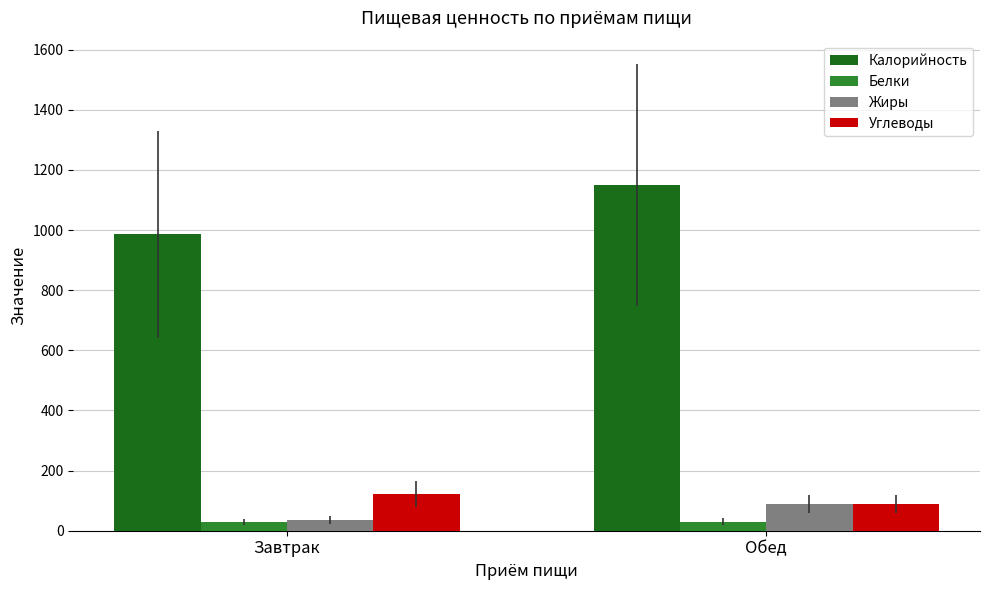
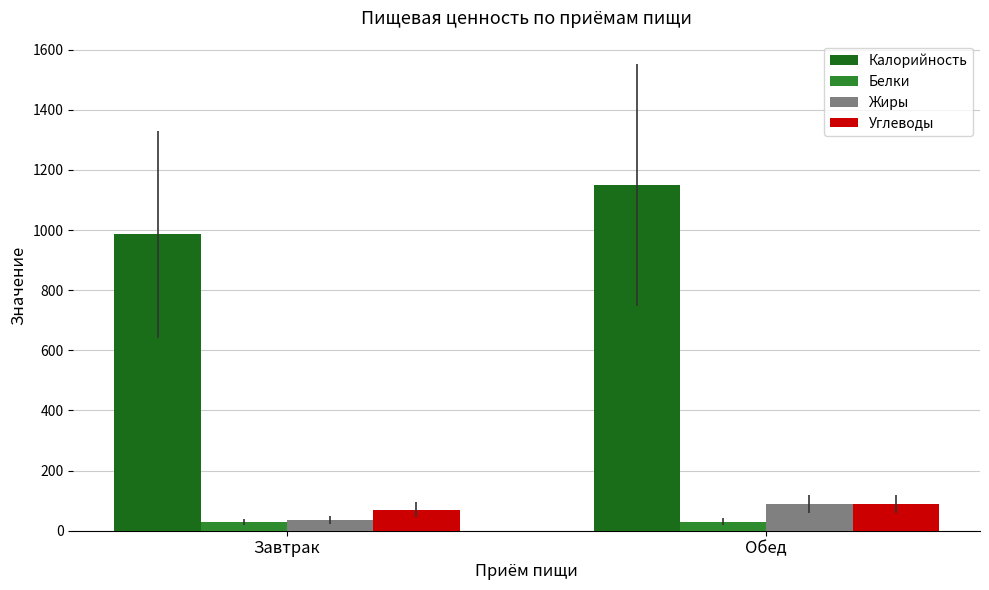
Углеводы, Завтрак: 120 -> 70
